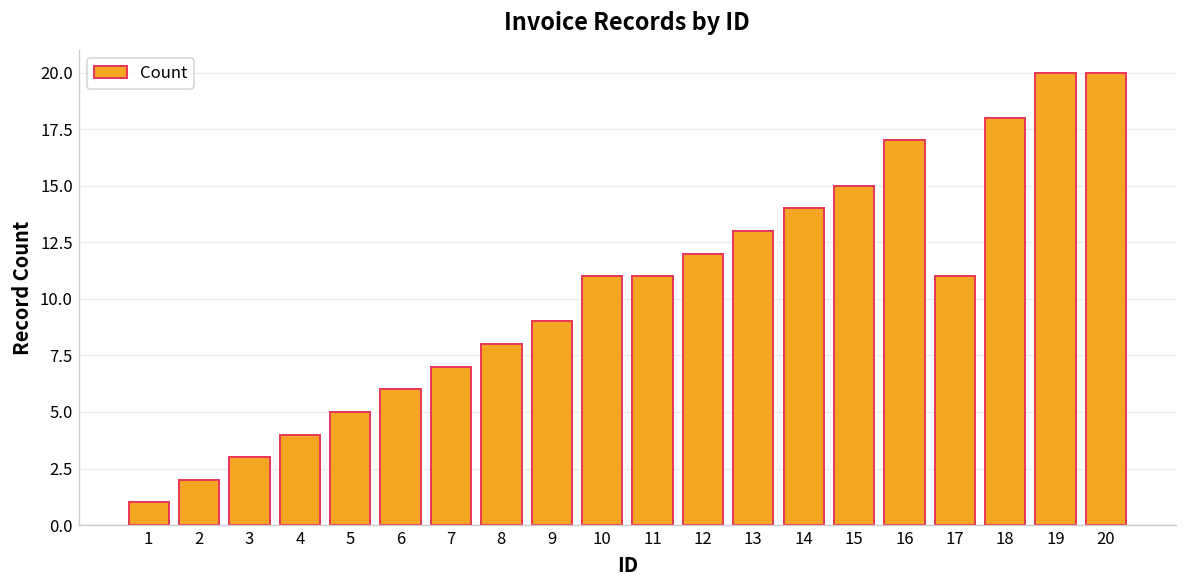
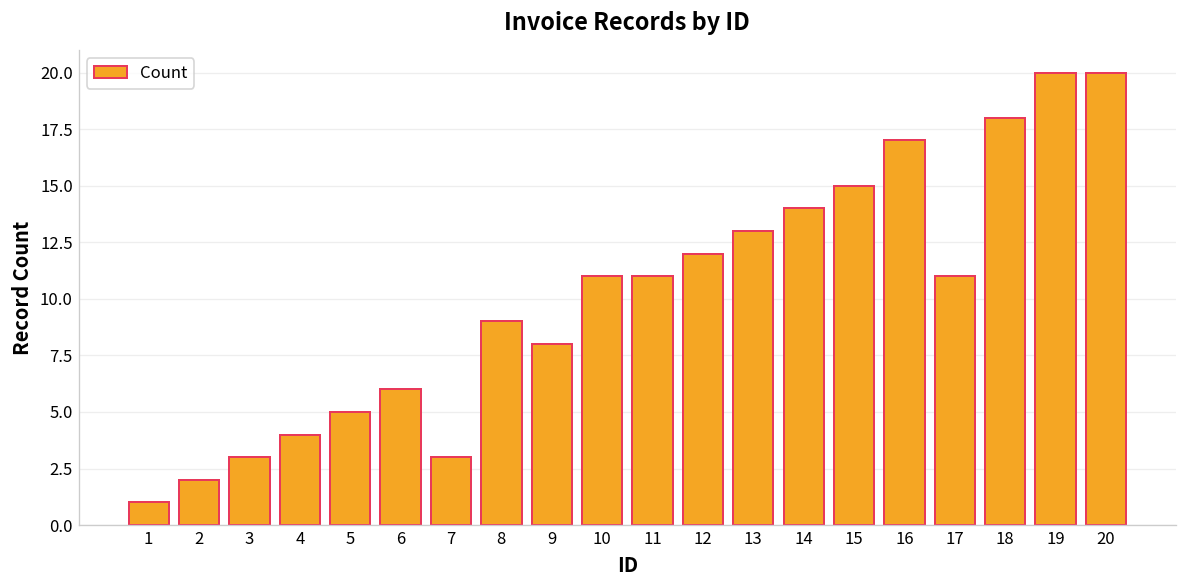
7: 7 -> 3
8: 8 -> 9
9: 9 -> 8
